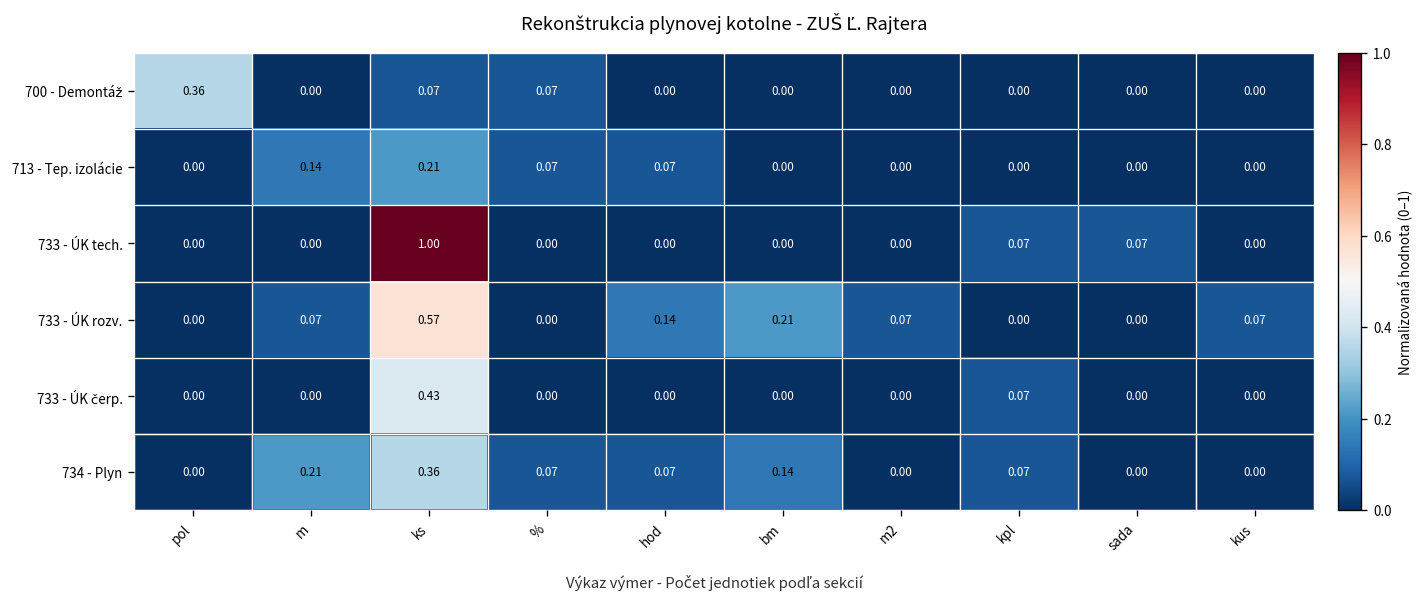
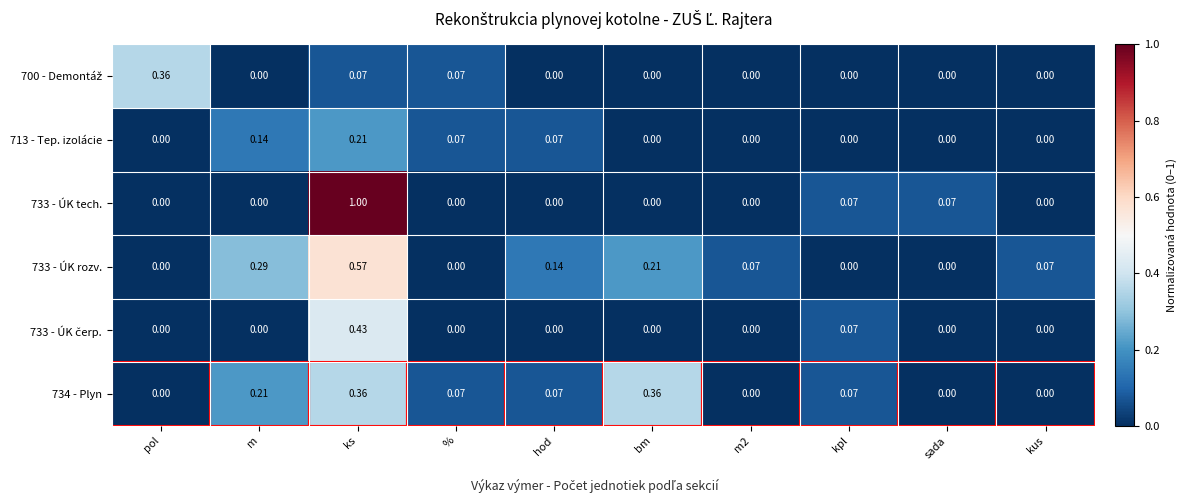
733 - ÚK rozv., m: 0.07 -> 0.29
734 - Plyn, bm: 0.14 -> 0.36
